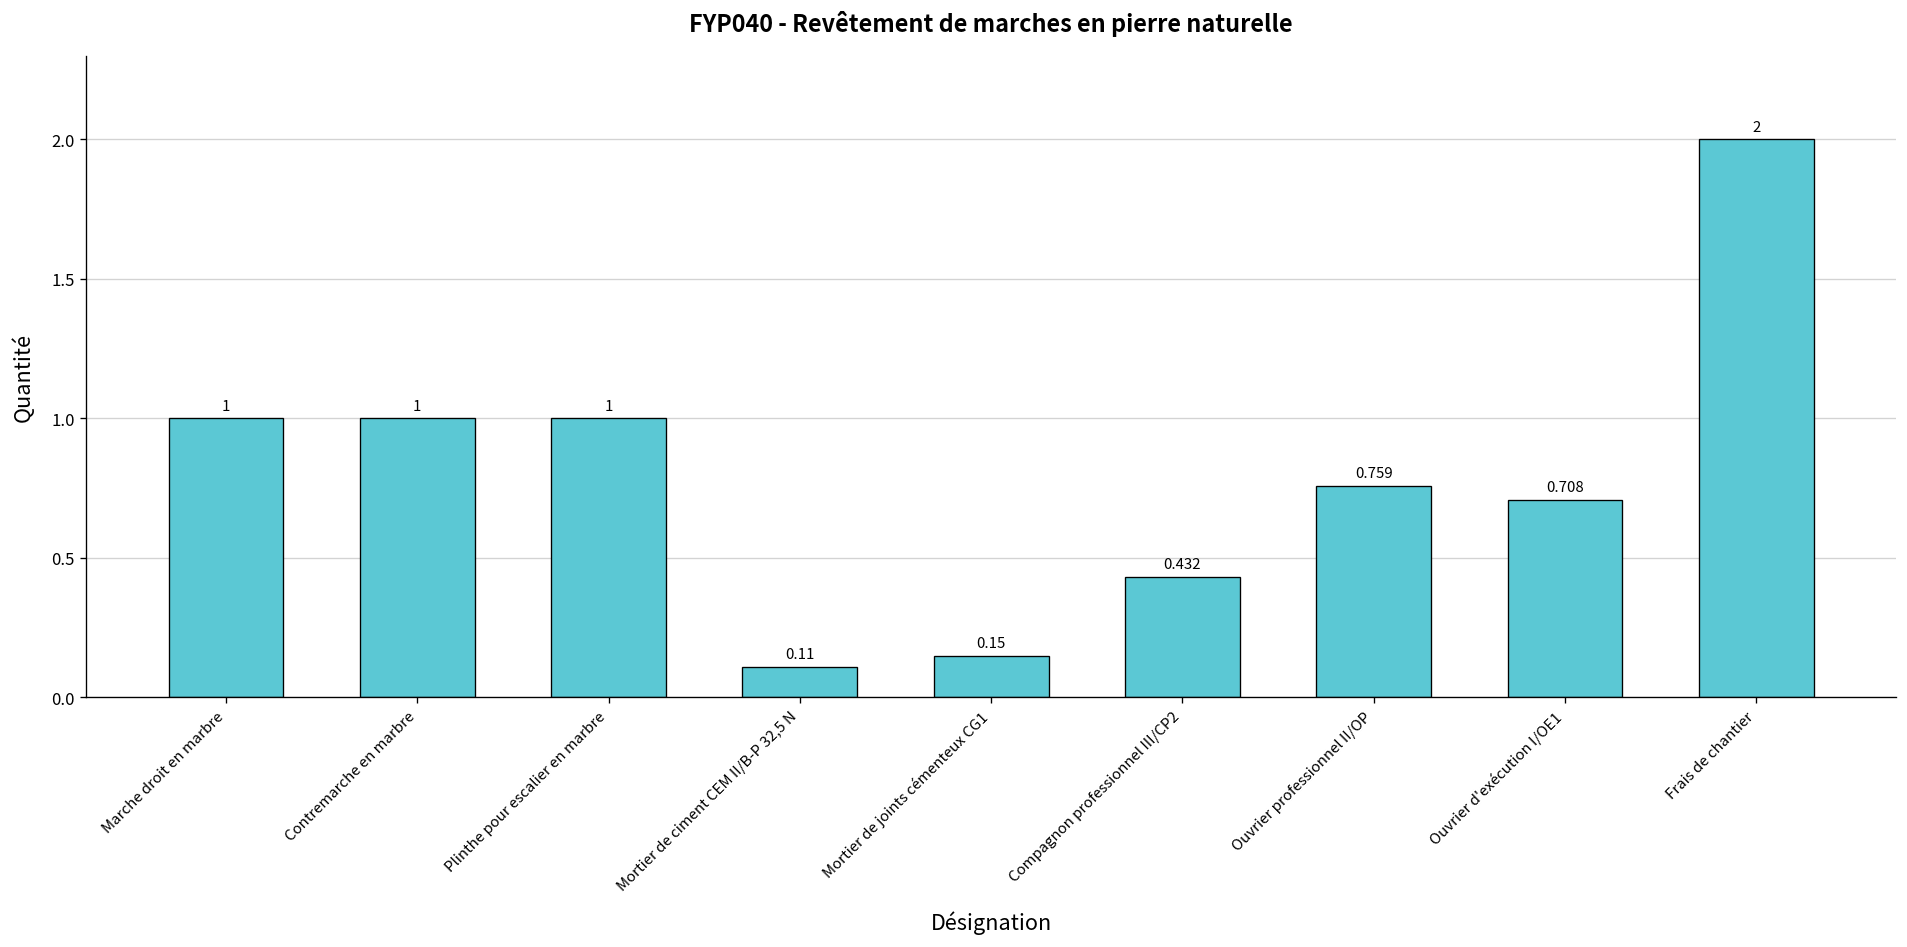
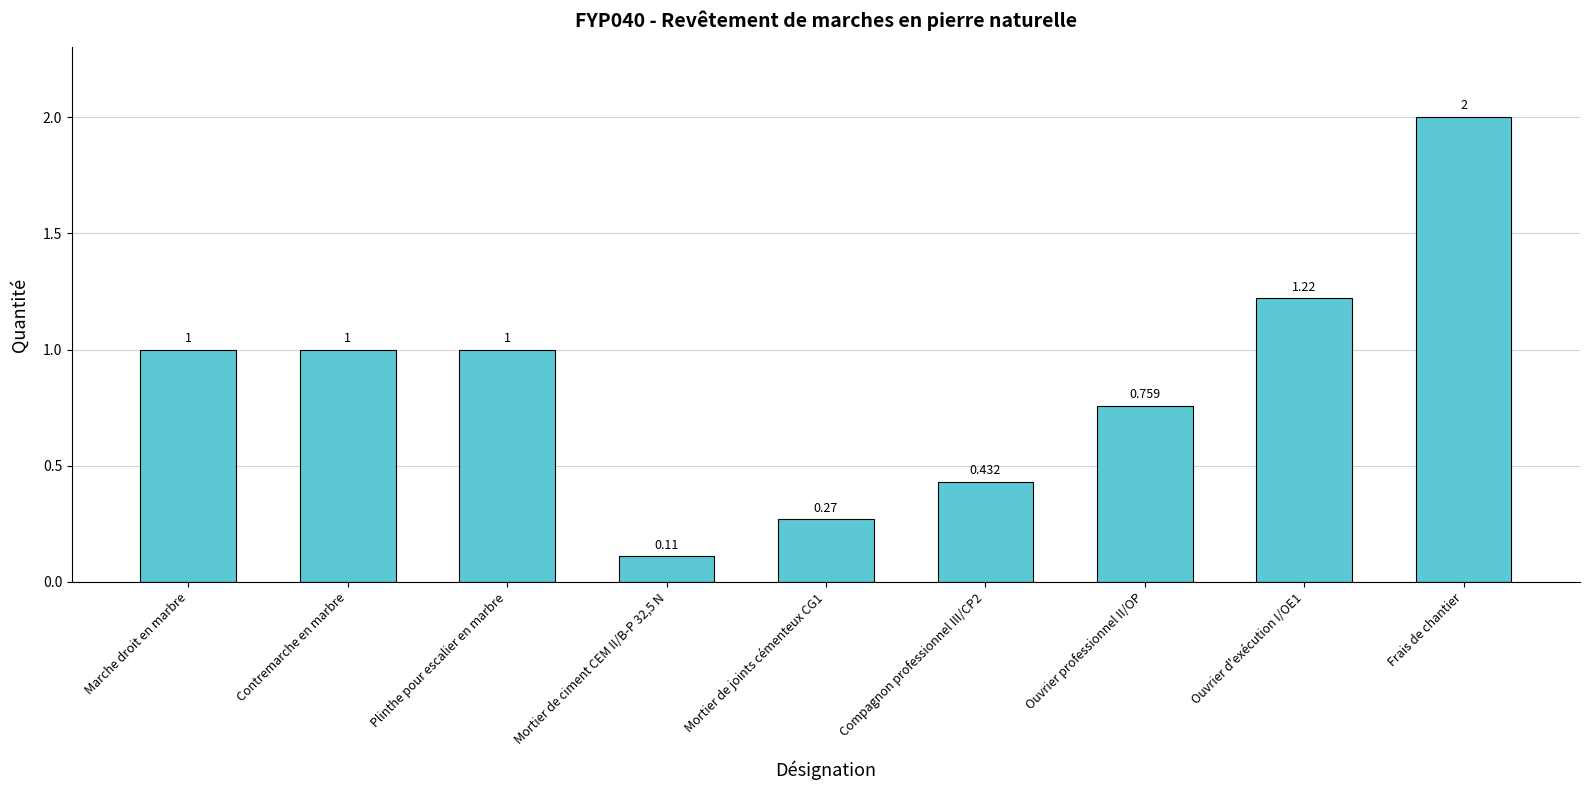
Mortier de joints cémenteux CG1: 0.15 -> 0.27
Ouvrier d'exécution I/OE1: 0.708 -> 1.22
